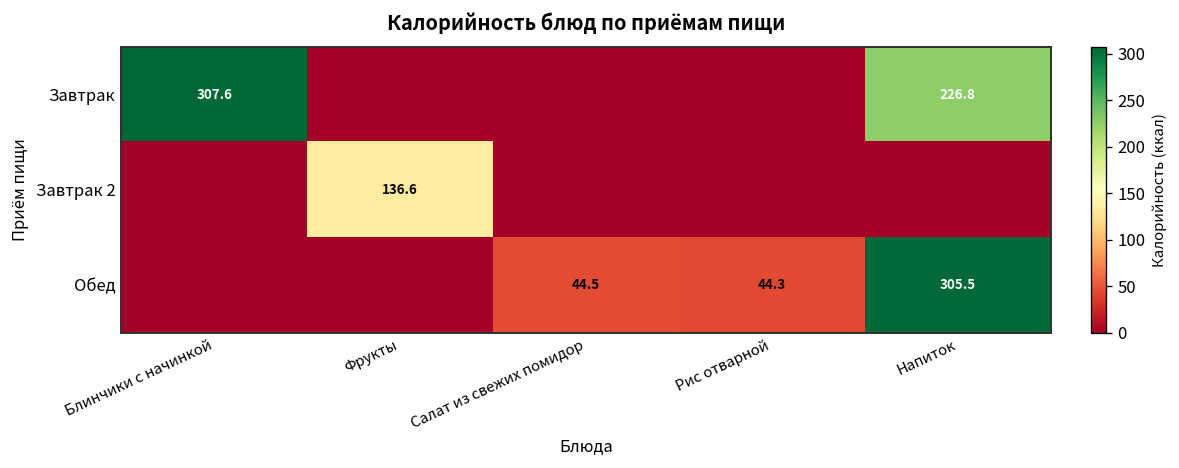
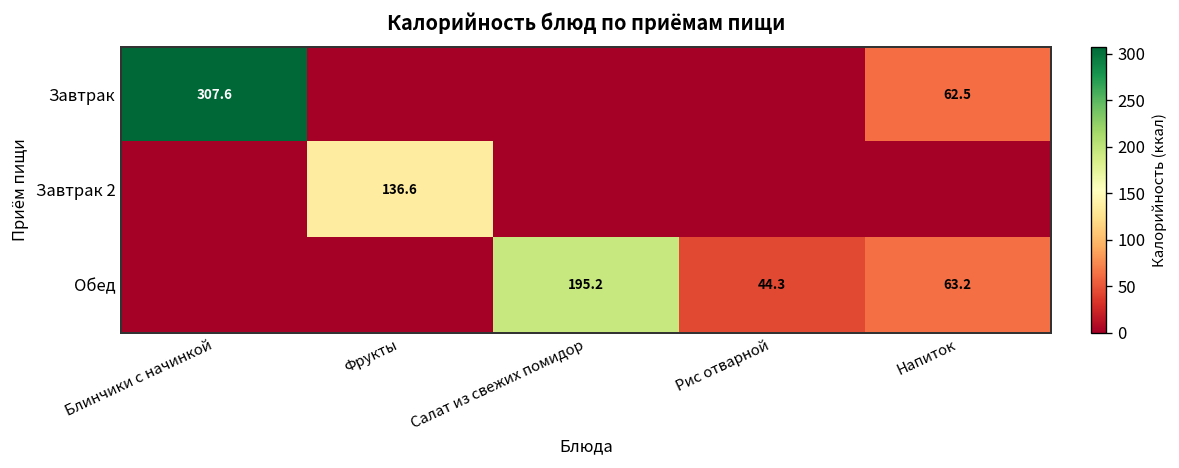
Завтрак, Напиток: 226.8 -> 62.5
Обед, Салат из свежих помидор: 44.5 -> 195.2
Обед, Напиток: 305.5 -> 63.2
